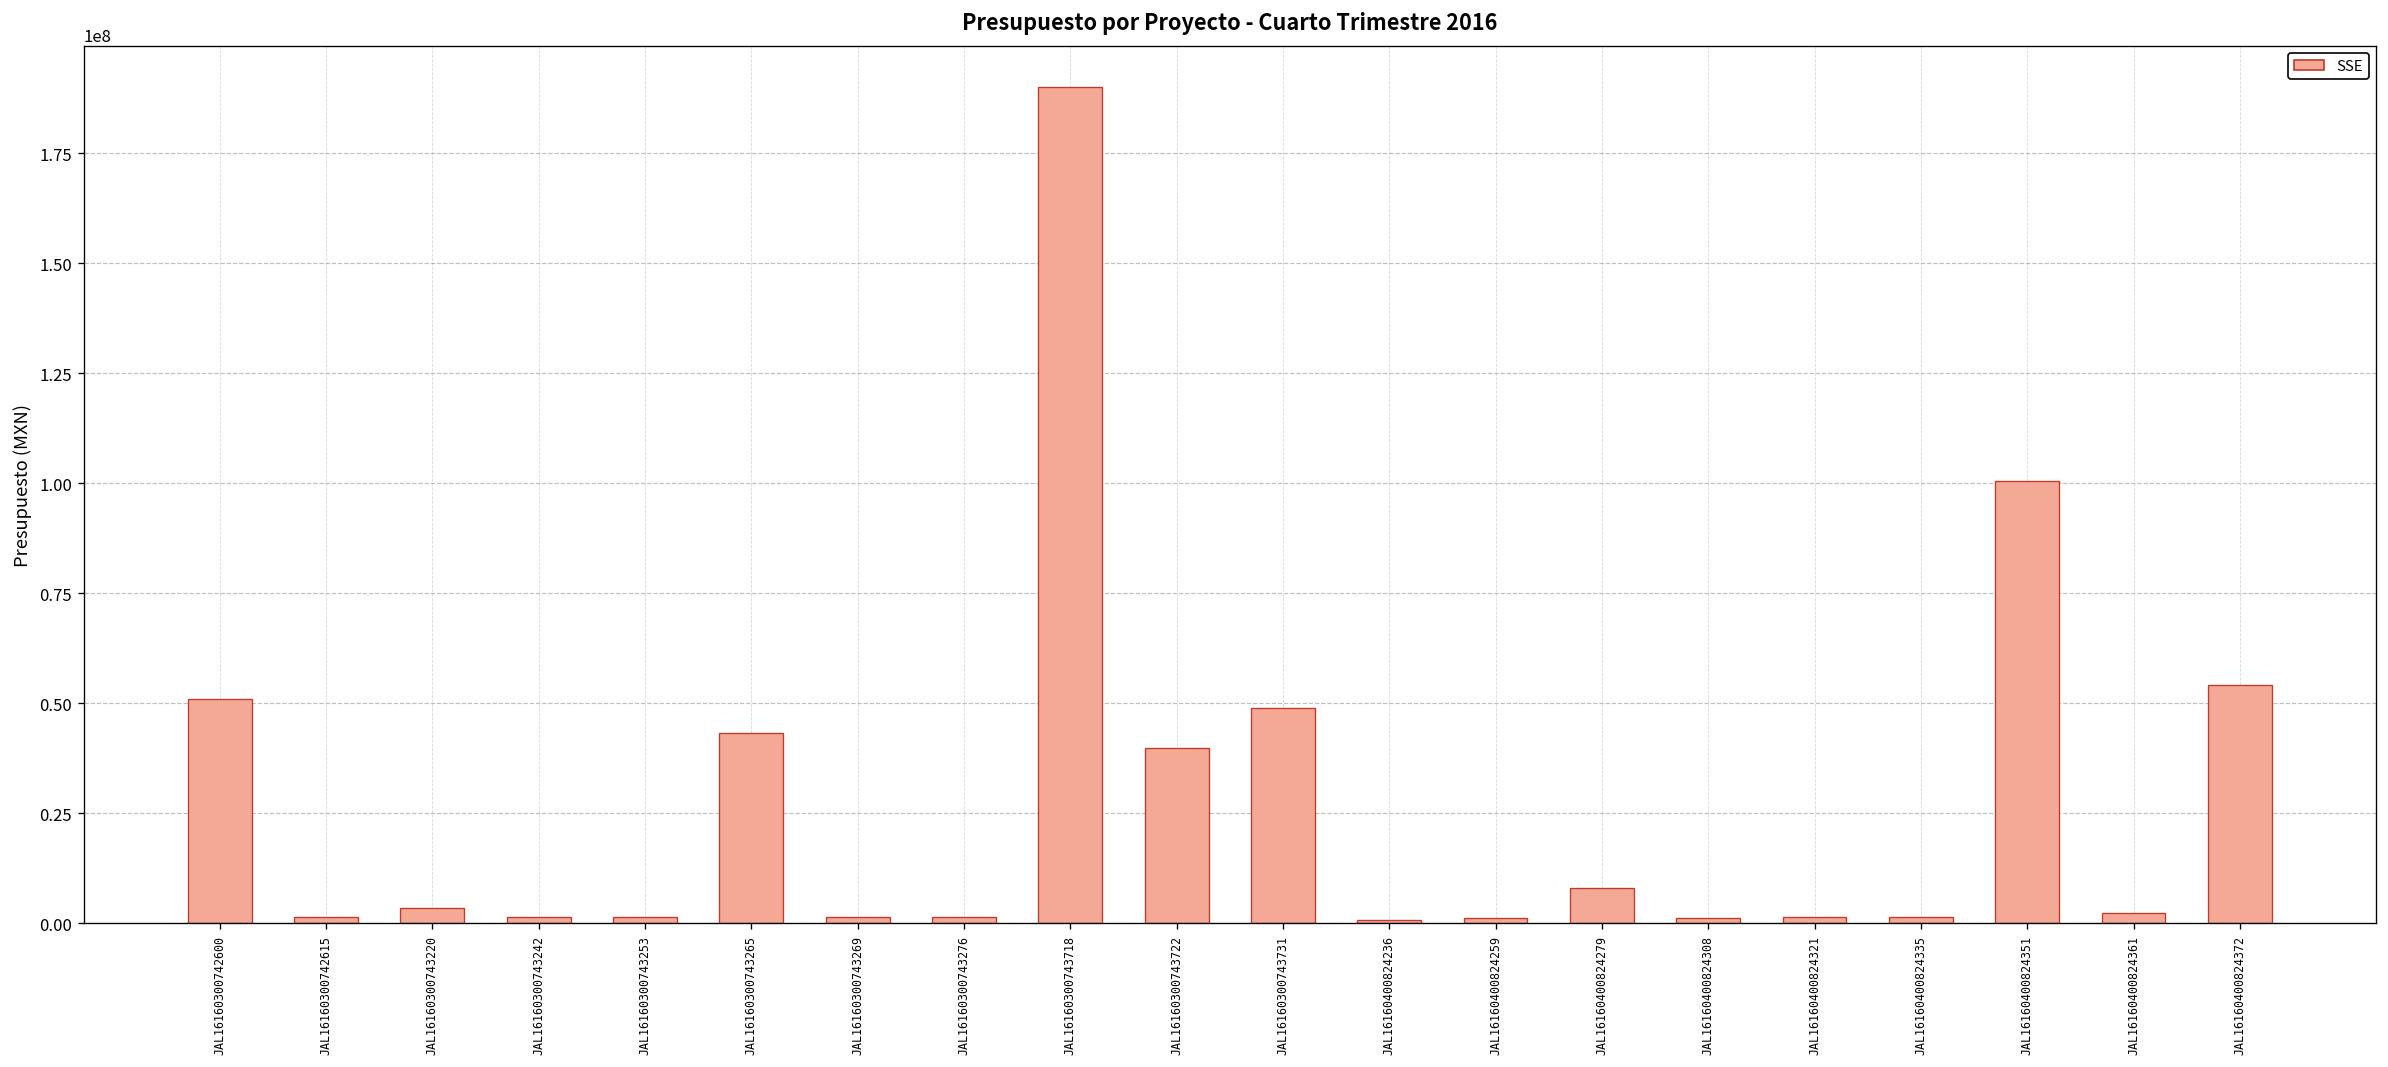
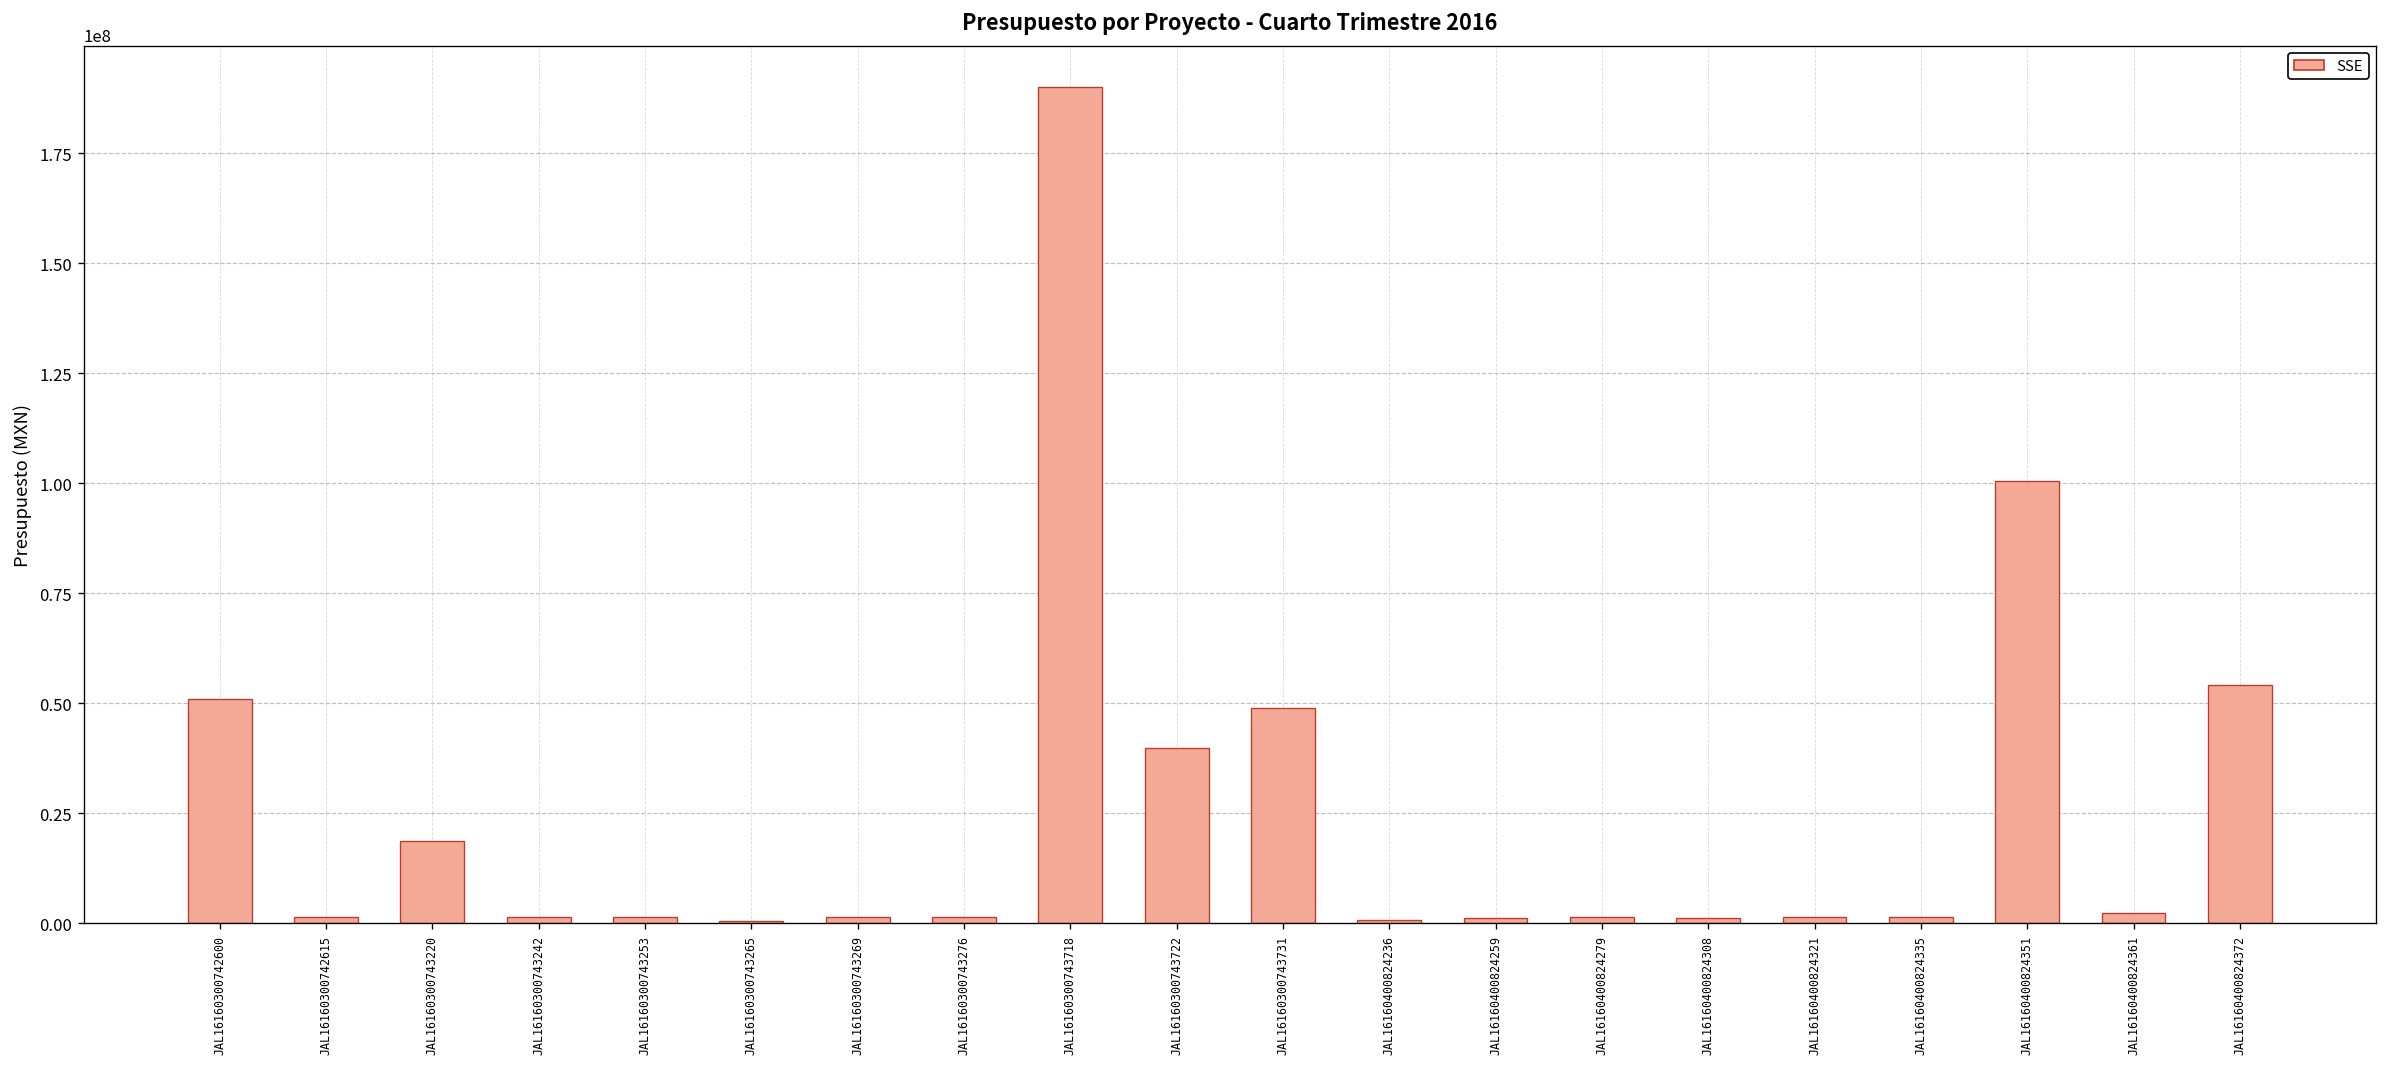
JAL16160300743220: 3000000 -> 19000000
JAL16160300743265: 43000000 -> 0
JAL16160400824279: 8000000 -> 1000000
